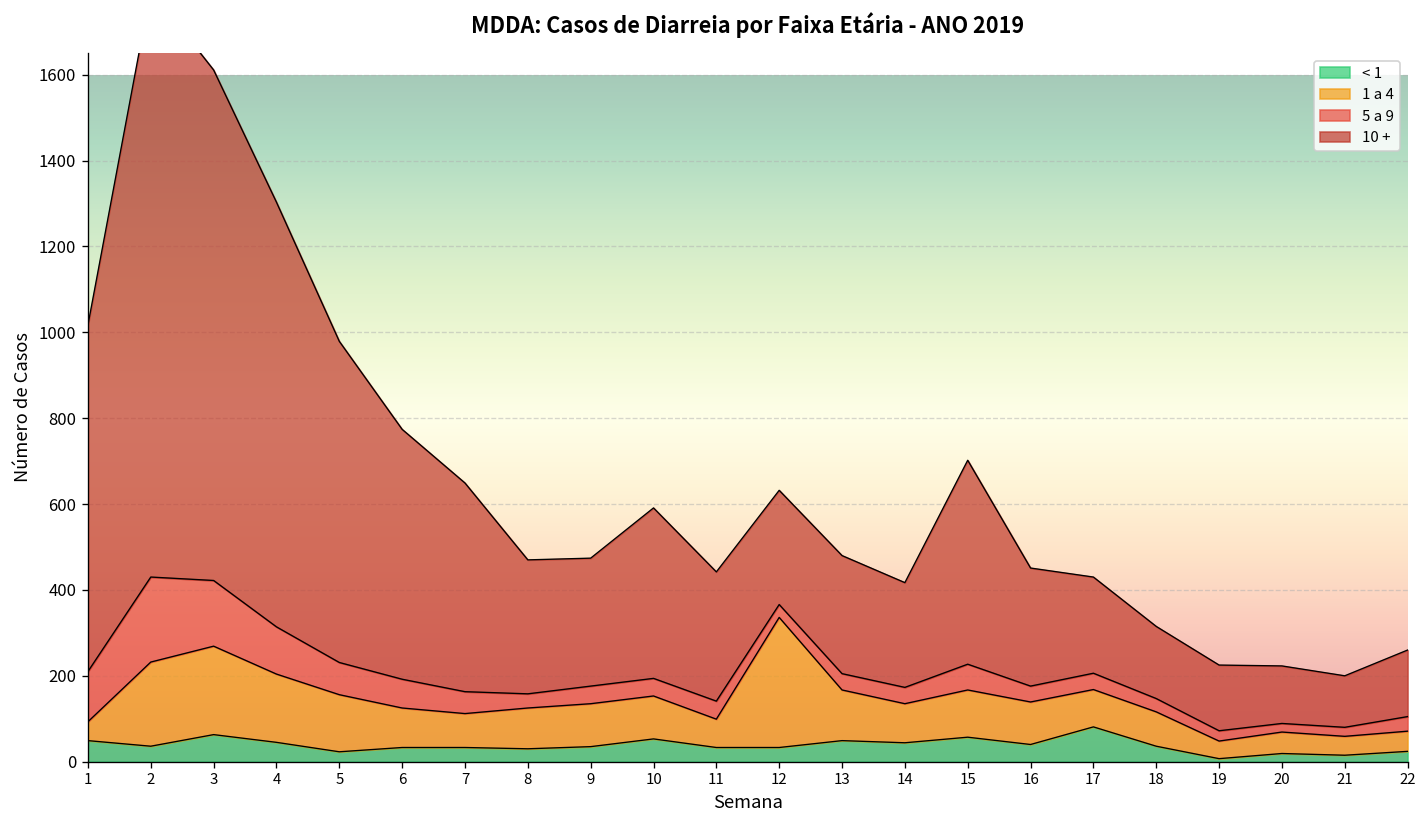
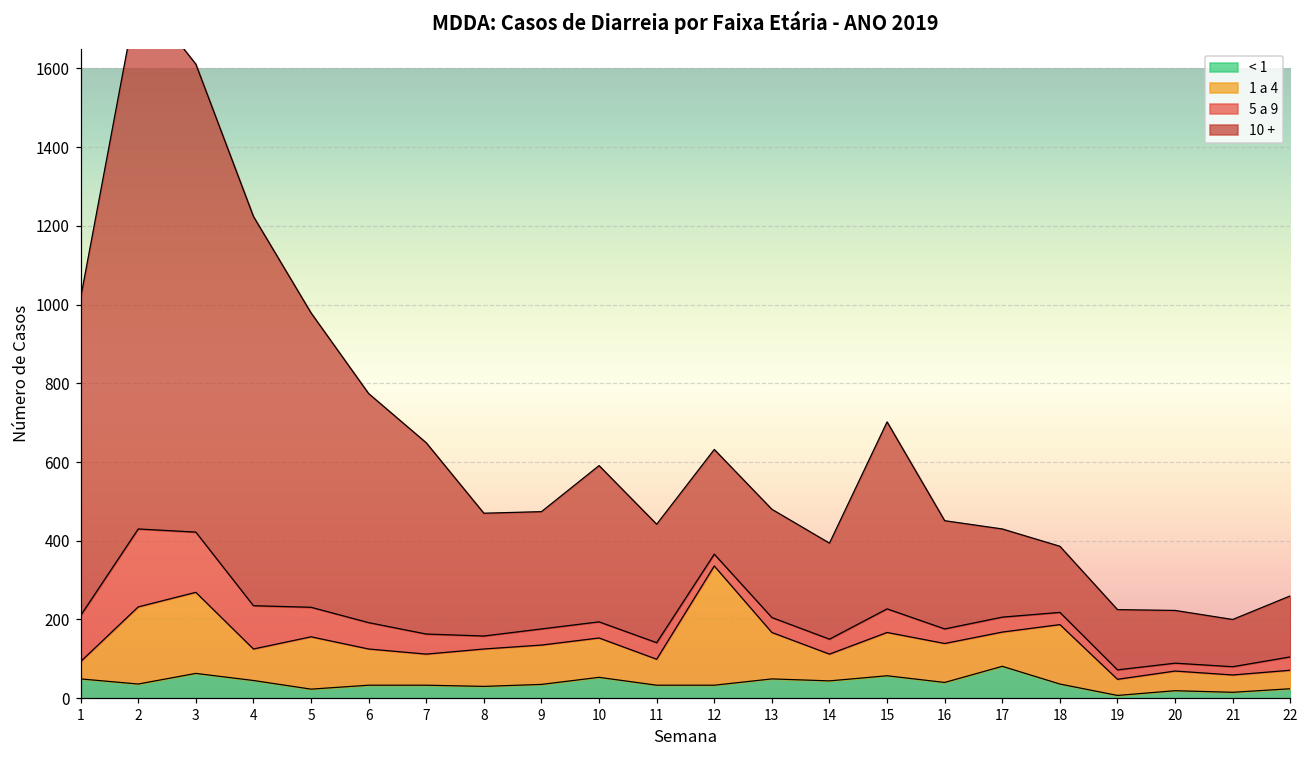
1 a 4, 4: 160 -> 80
1 a 4, 14: 90 -> 70
1 a 4, 18: 80 -> 150
